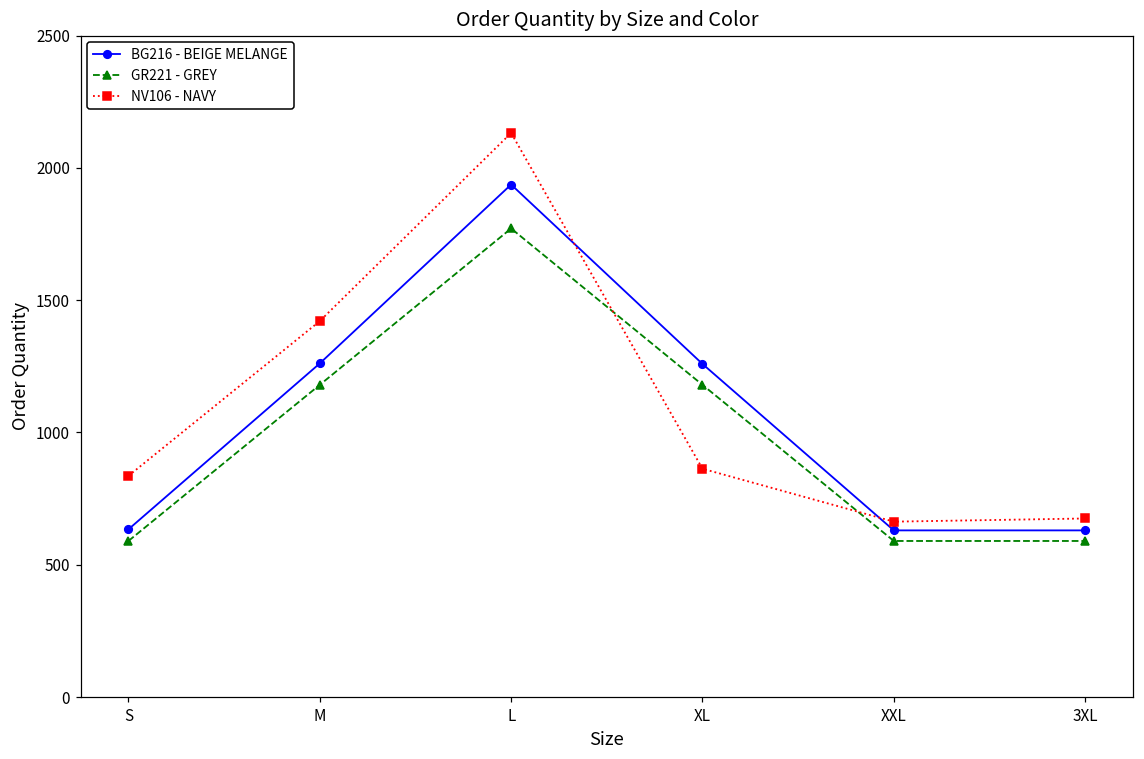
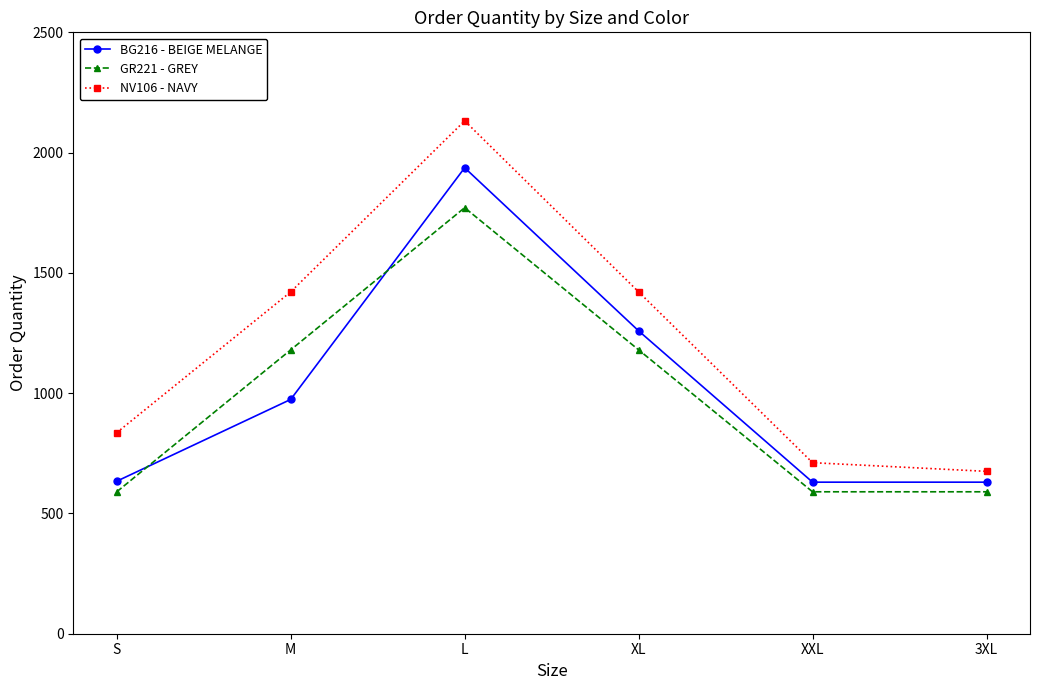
BG216 - BEIGE MELANGE, M: 1260 -> 970
NV106 - NAVY, XL: 860 -> 1420
NV106 - NAVY, XXL: 660 -> 710
